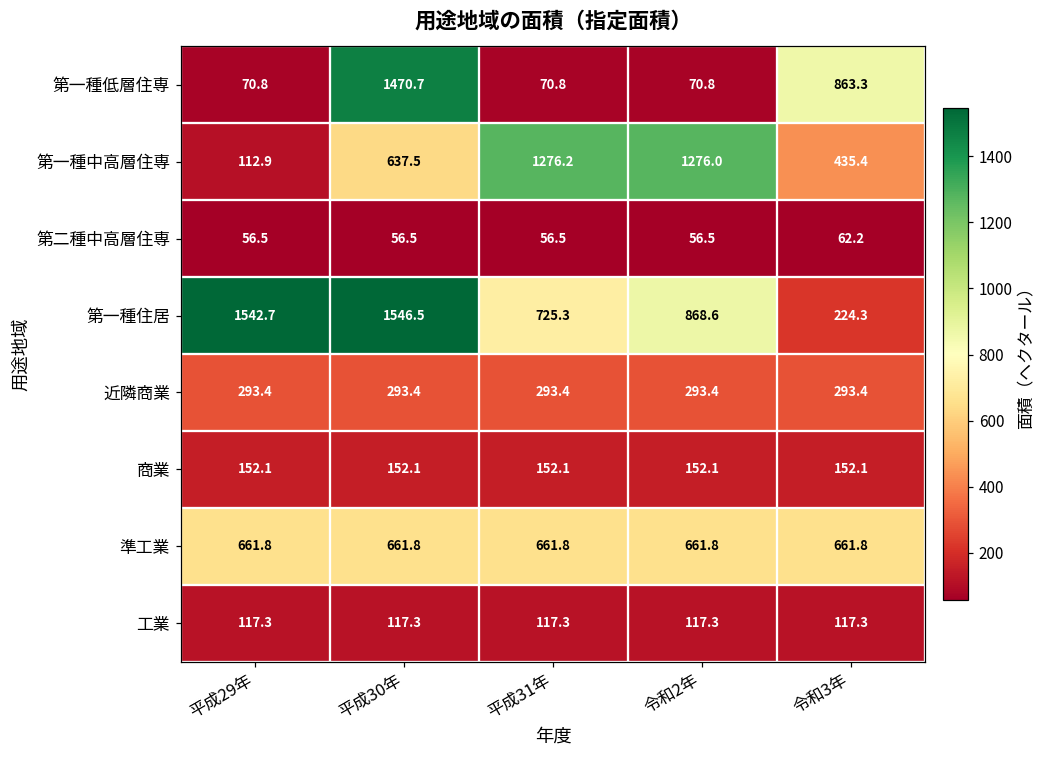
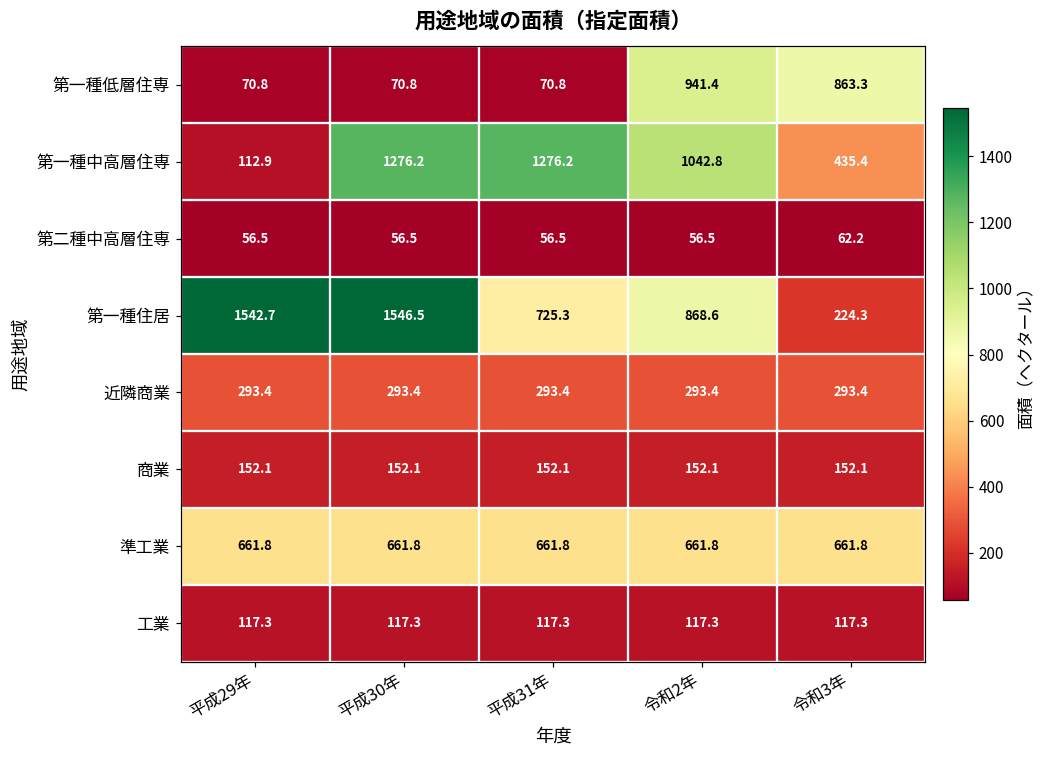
第一種低層住専, 平成30年: 1470.7 -> 70.8
第一種低層住専, 令和2年: 70.8 -> 941.4
第一種中高層住専, 平成30年: 637.5 -> 1276.2
第一種中高層住専, 令和2年: 1276.0 -> 1042.8
